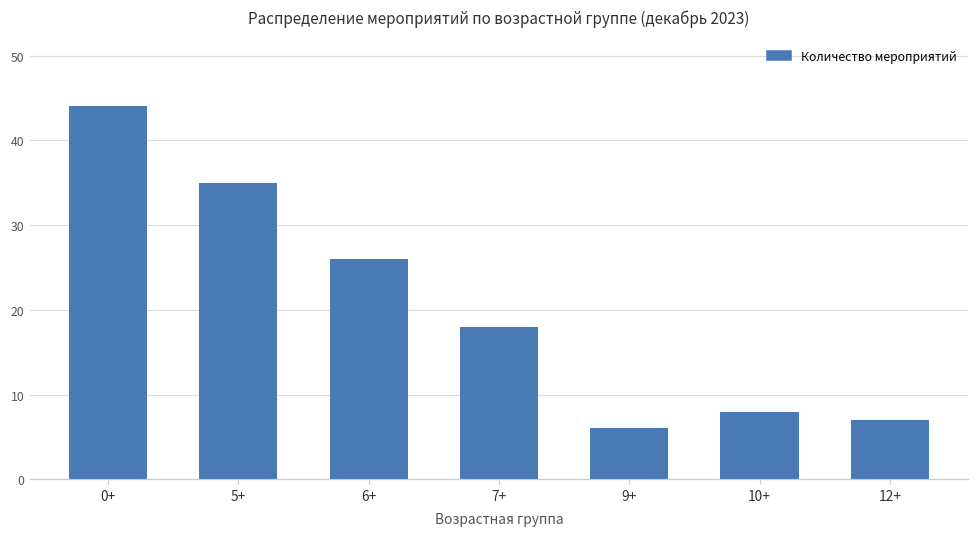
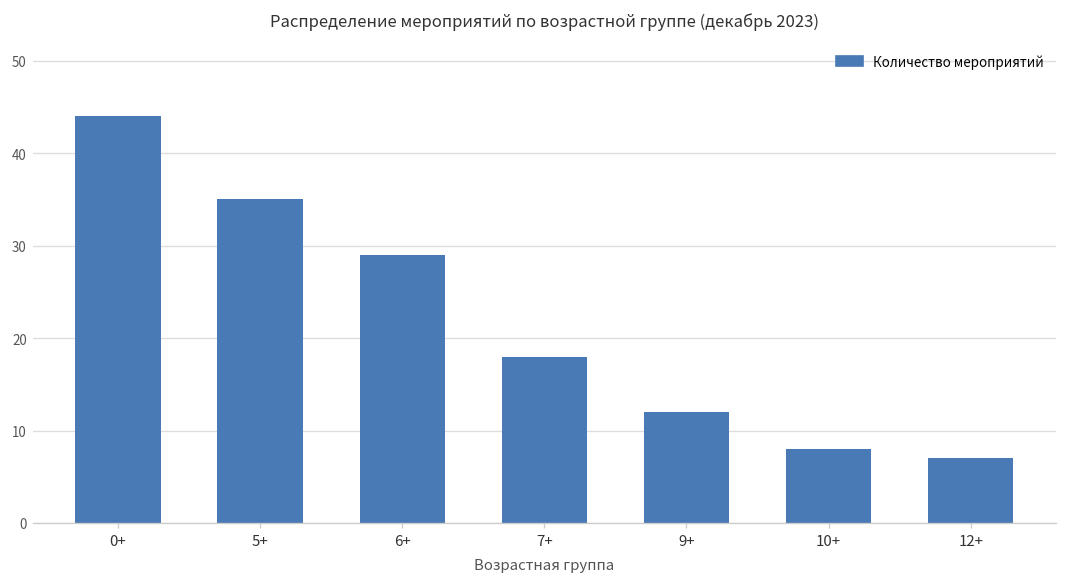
6+: 26 -> 29
9+: 6 -> 12
